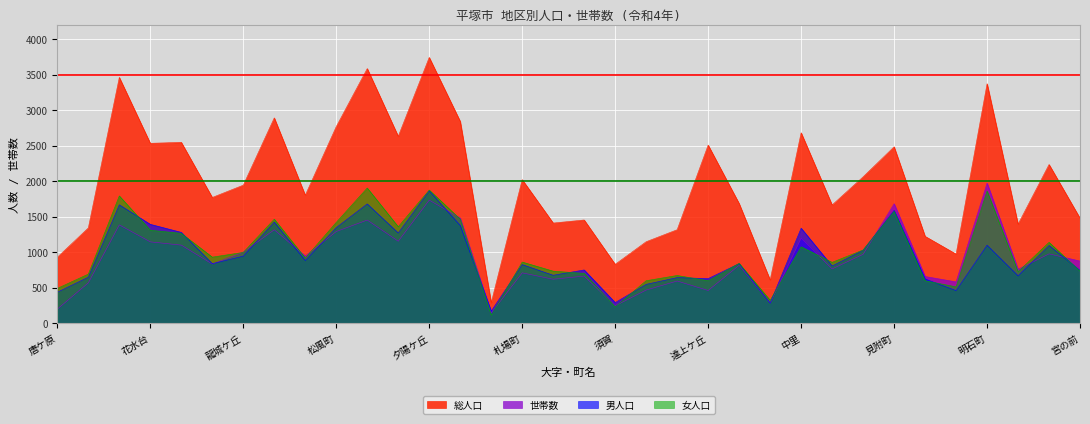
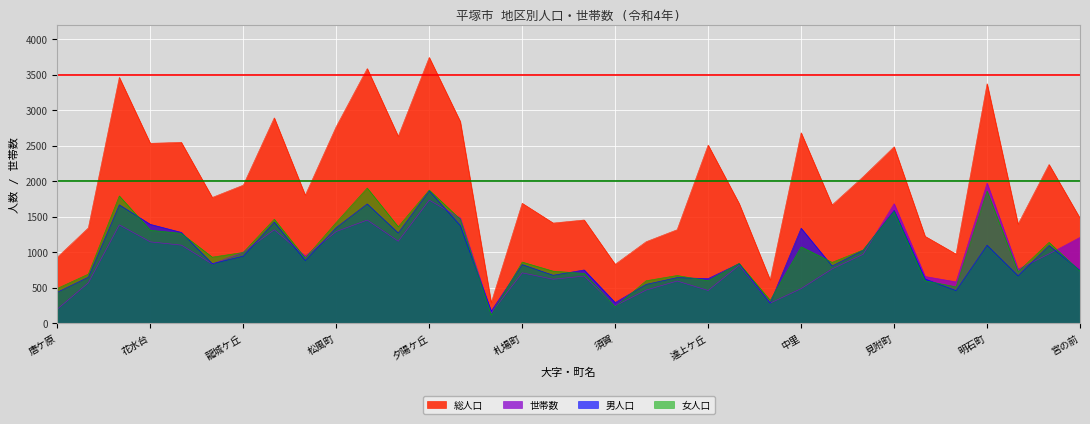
総人口, 札場町: 2000 -> 1700
世帯数, 中里: 1200 -> 500
世帯数, 宮の前: 900 -> 1200
